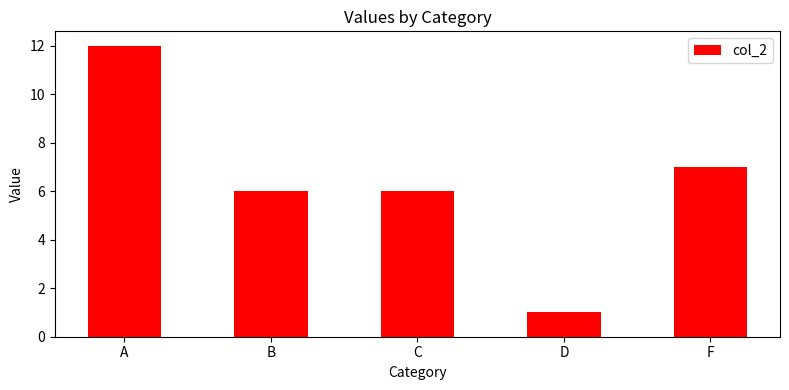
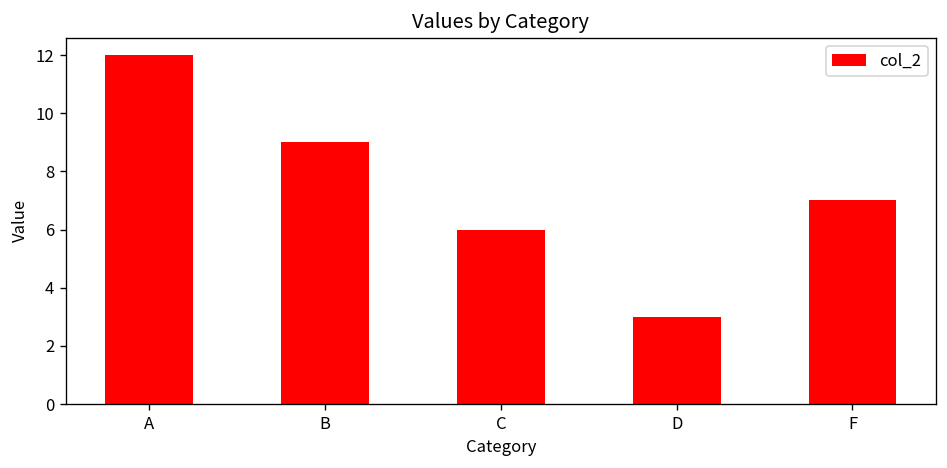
B: 6 -> 9
D: 1 -> 3
